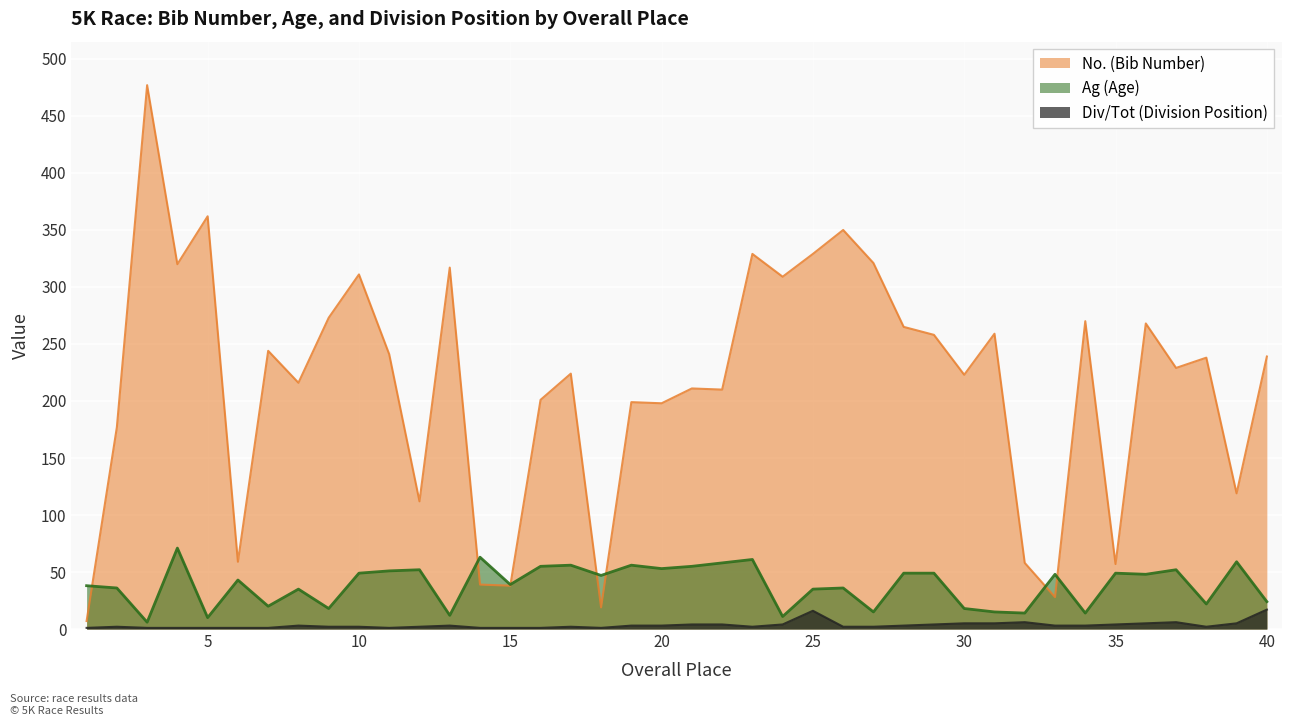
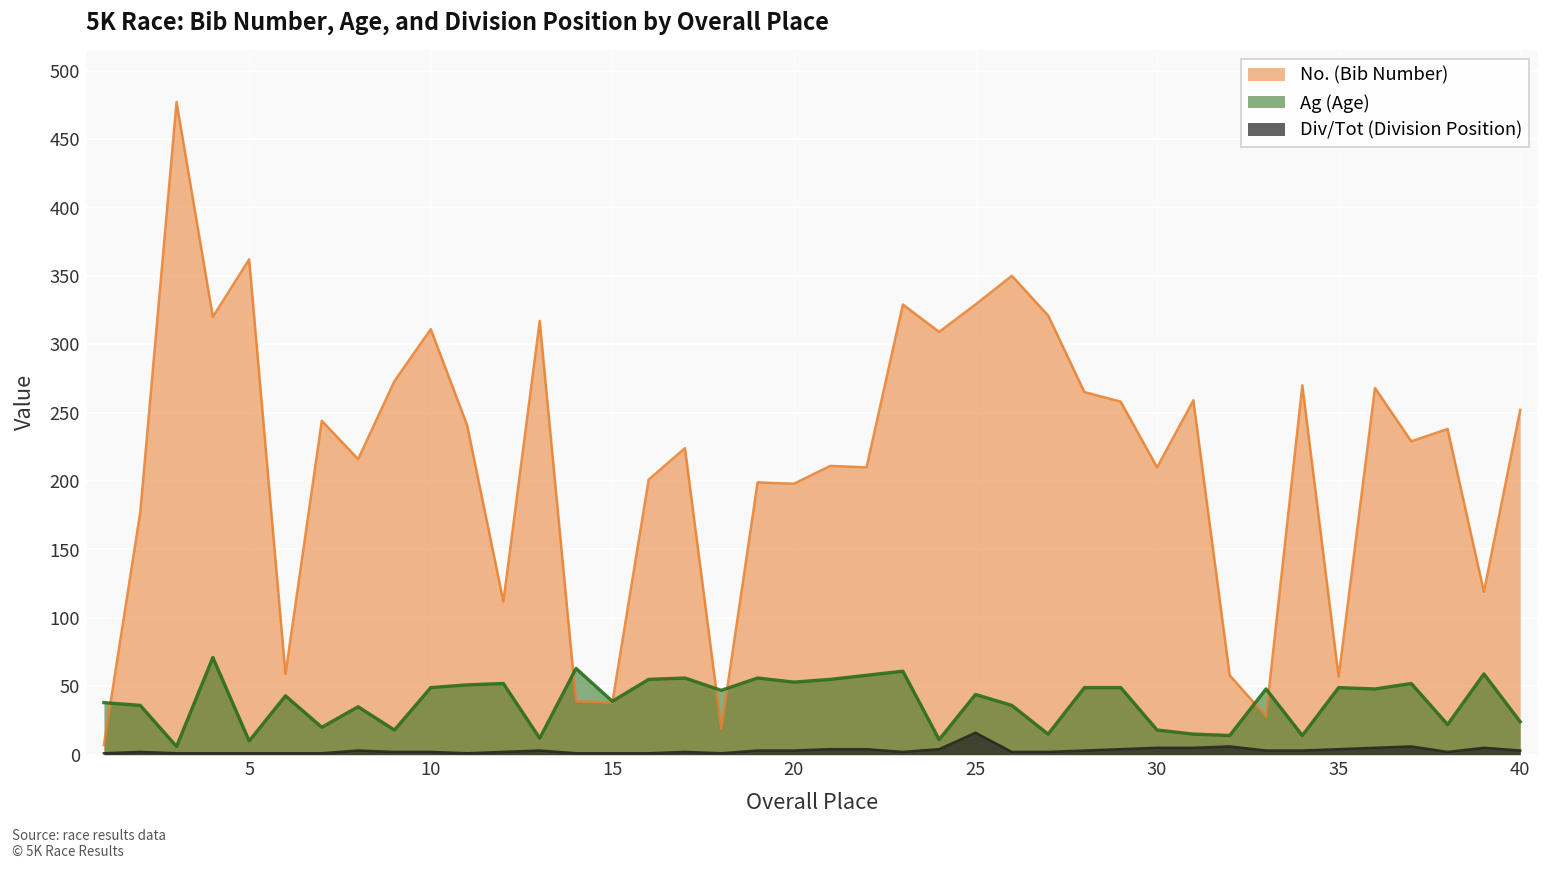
Ag (Age), 25: 35 -> 44
No. (Bib Number), 30: 223 -> 210
No. (Bib Number), 40: 239 -> 252
Div/Tot (Division Position), 40: 17 -> 3
